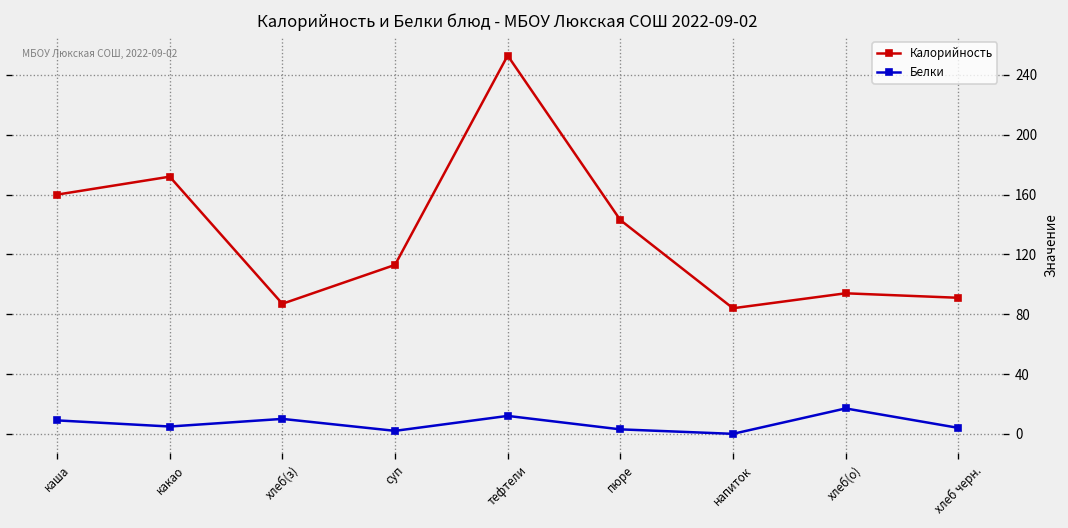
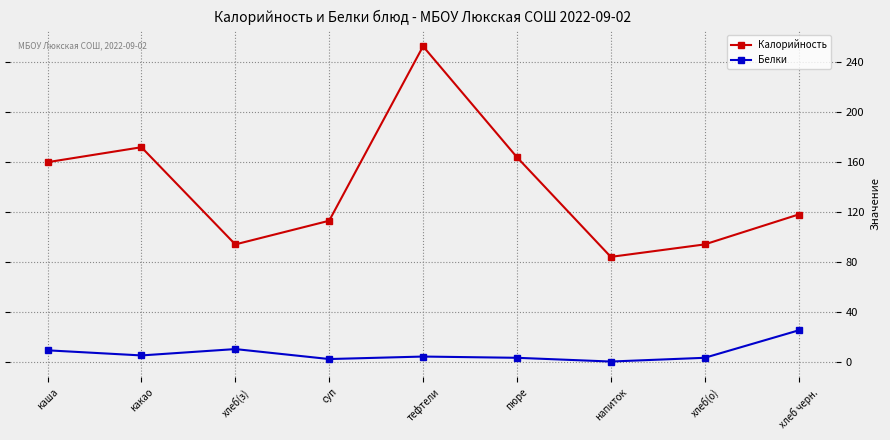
Калорийность, хлеб(з): 87 -> 94
Белки, тефтели: 12 -> 4
Калорийность, пюре: 143 -> 164
Белки, хлеб(о): 17 -> 3
Калорийность, хлеб черн.: 91 -> 118
Белки, хлеб черн.: 4 -> 25
